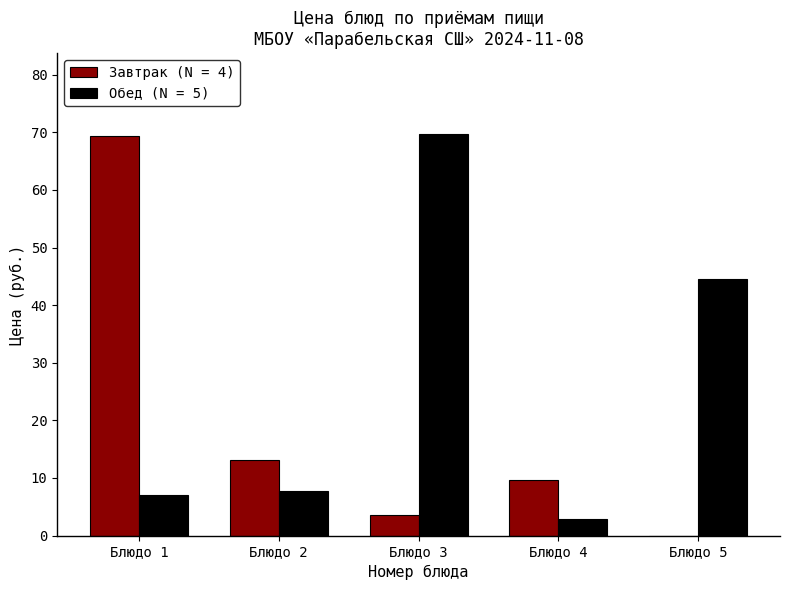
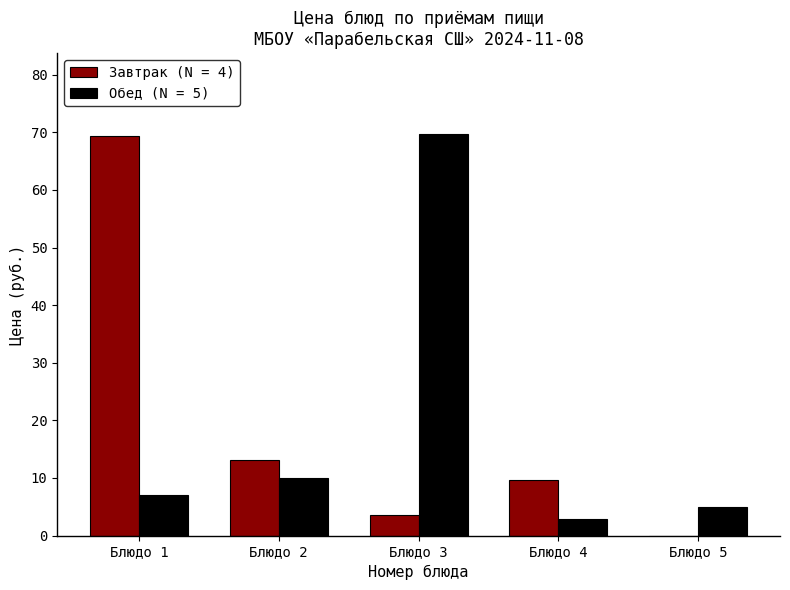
Обед (N = 5), Блюдо 2: 8 -> 10
Обед (N = 5), Блюдо 5: 45 -> 5
